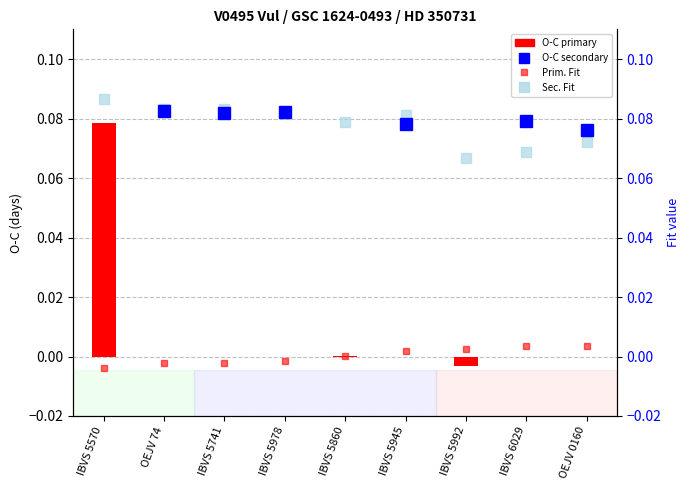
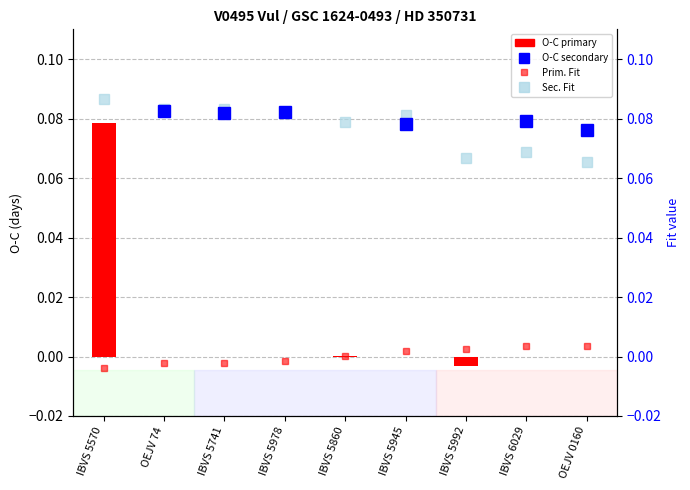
Sec. Fit, OEJV 0160: 0.072 -> 0.065
